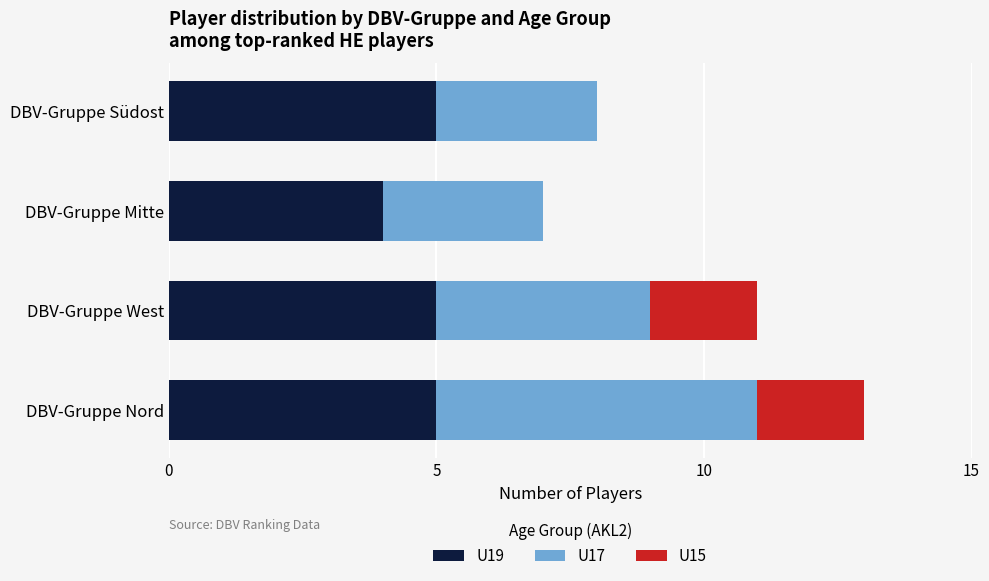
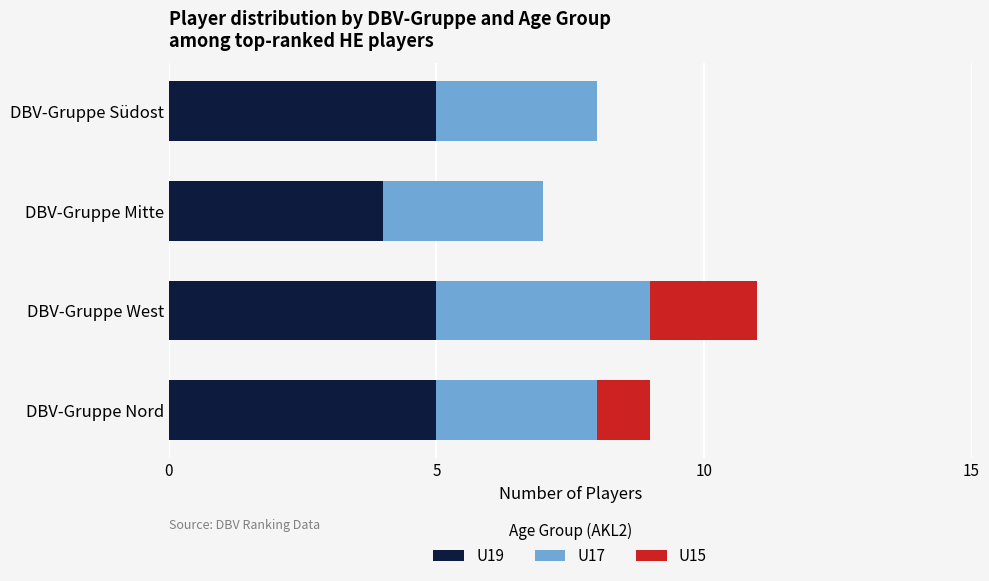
U17, DBV-Gruppe Nord: 6 -> 3
U15, DBV-Gruppe Nord: 2 -> 1
